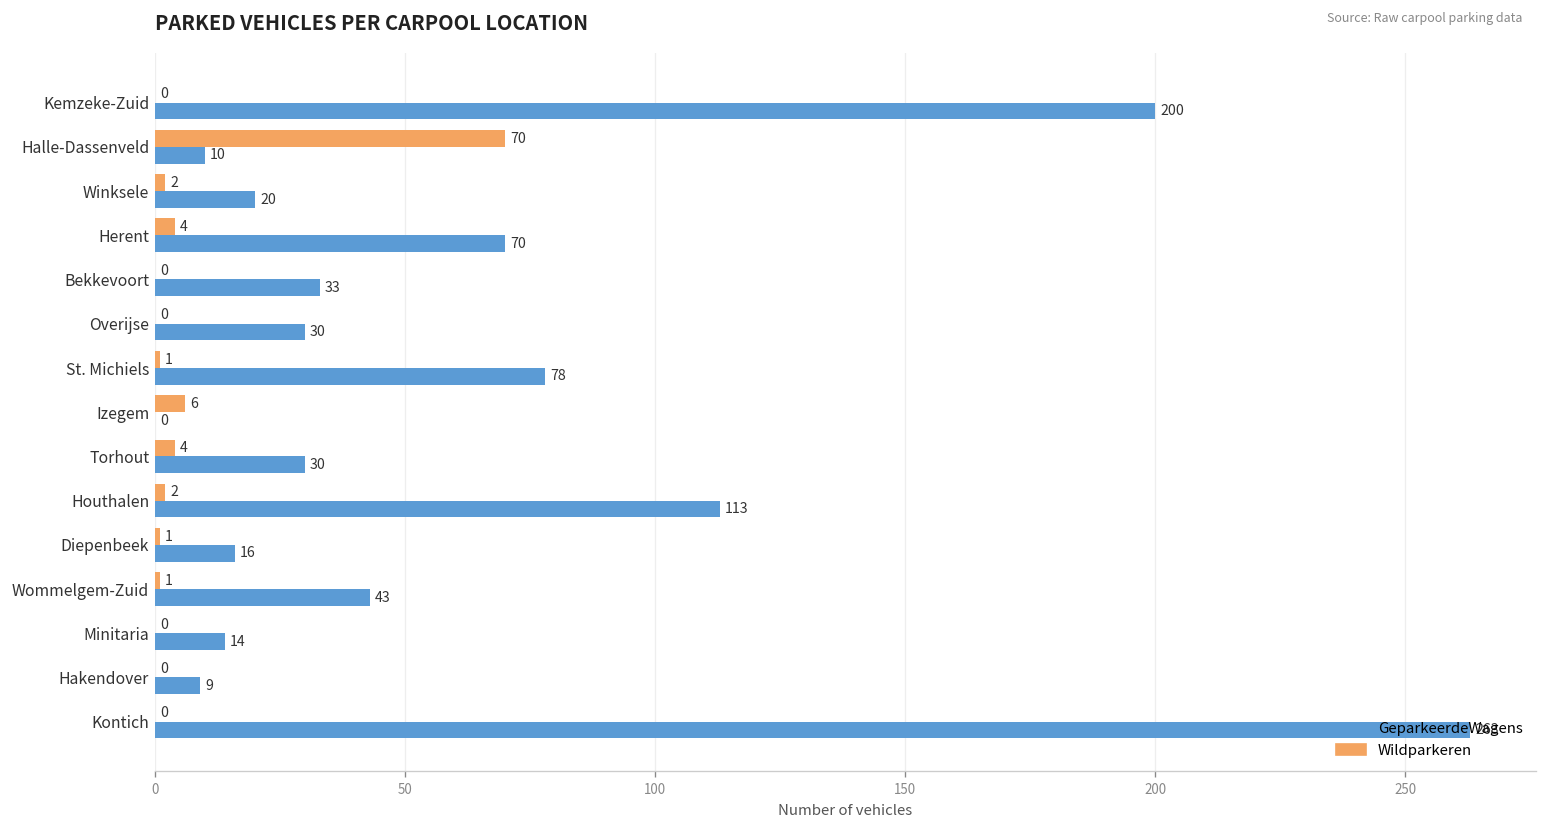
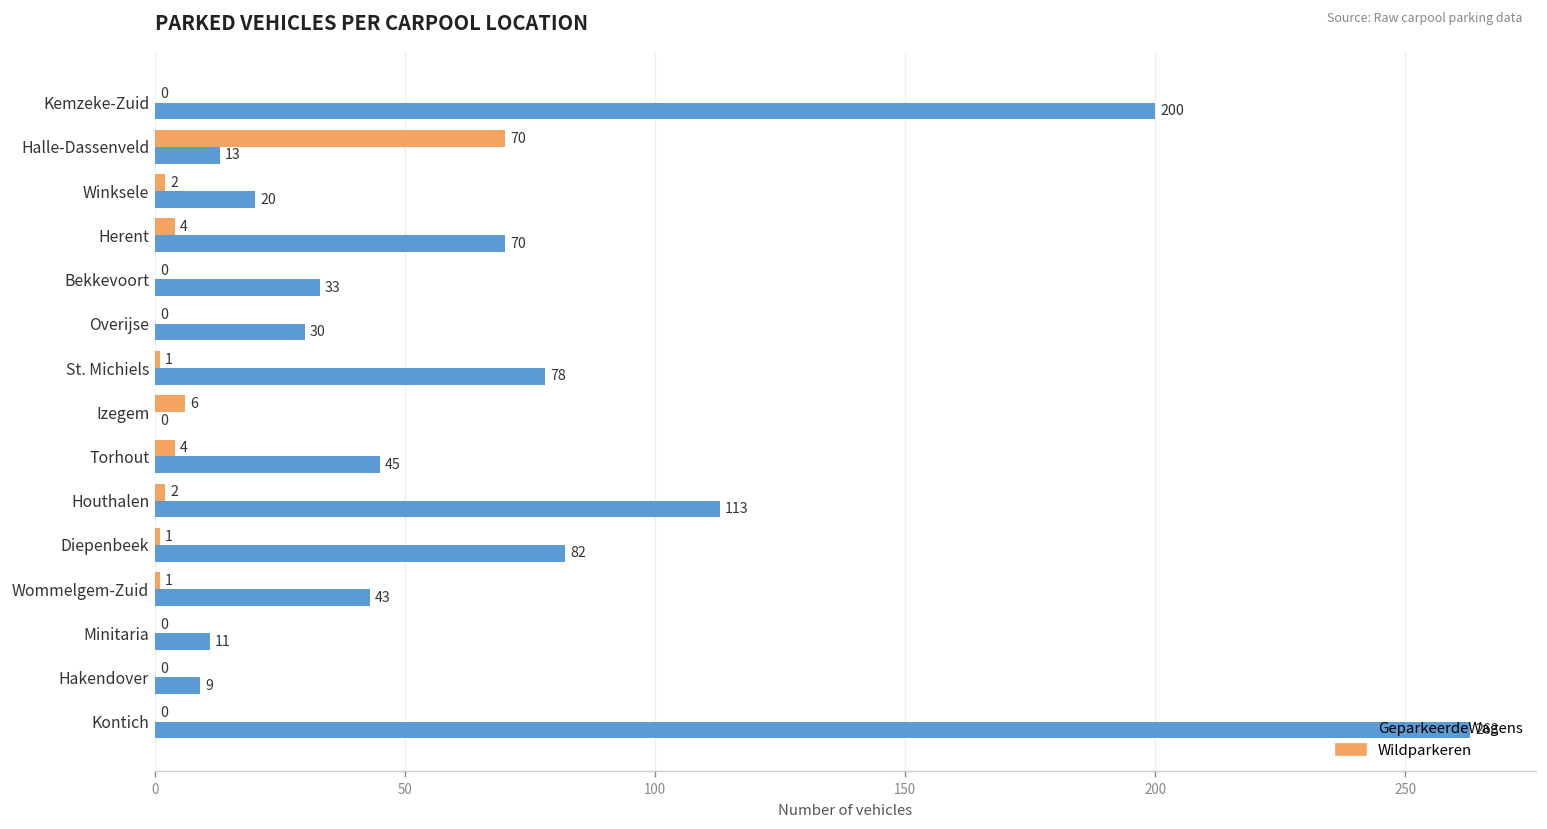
GeparkeerdeWagens, Halle-Dassenveld: 10 -> 13
GeparkeerdeWagens, Torhout: 30 -> 45
GeparkeerdeWagens, Diepenbeek: 16 -> 82
GeparkeerdeWagens, Minitaria: 14 -> 11
